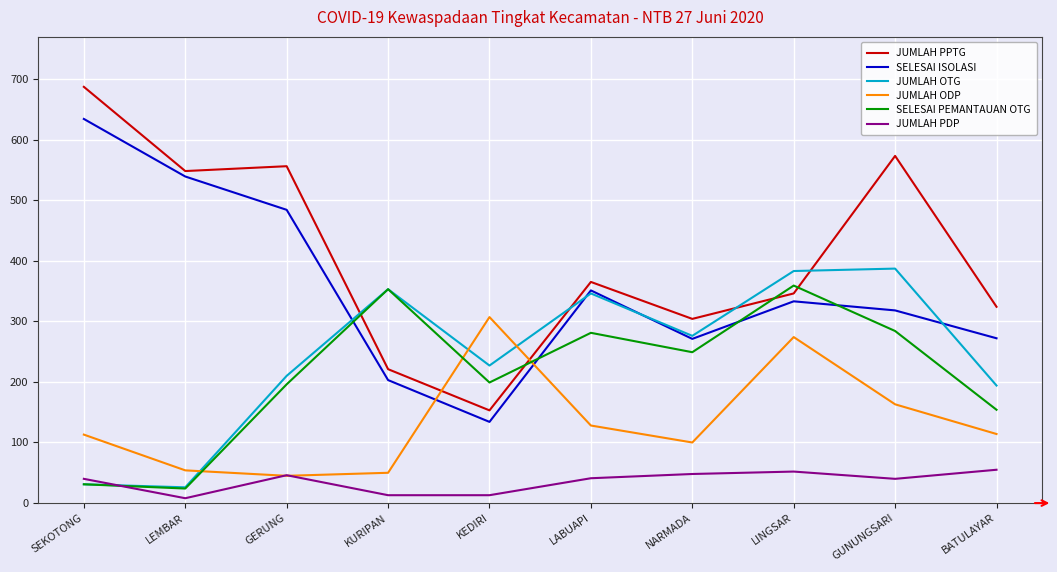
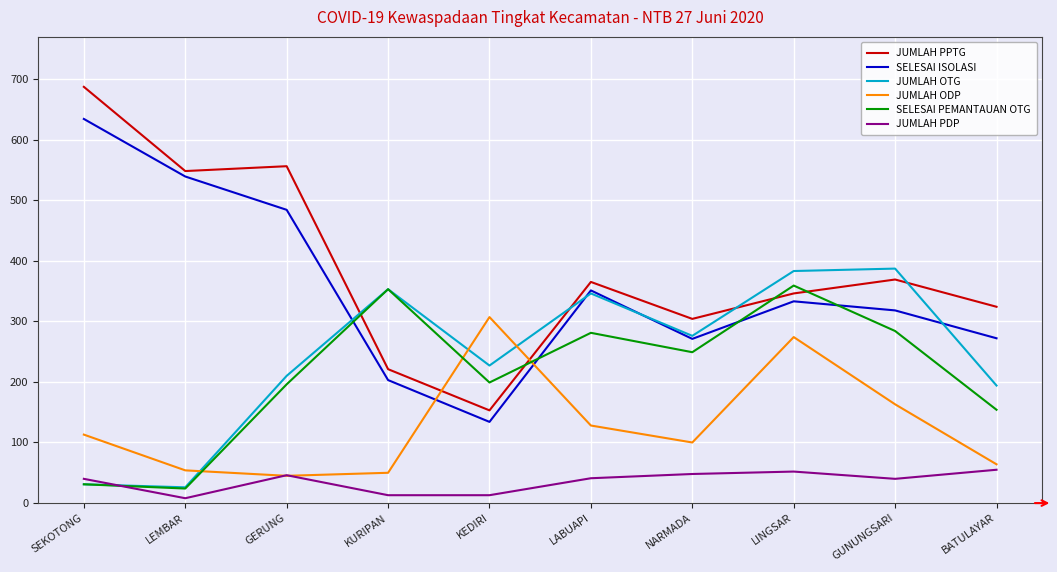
JUMLAH PPTG, GUNUNGSARI: 570 -> 370
JUMLAH ODP, BATULAYAR: 110 -> 60
